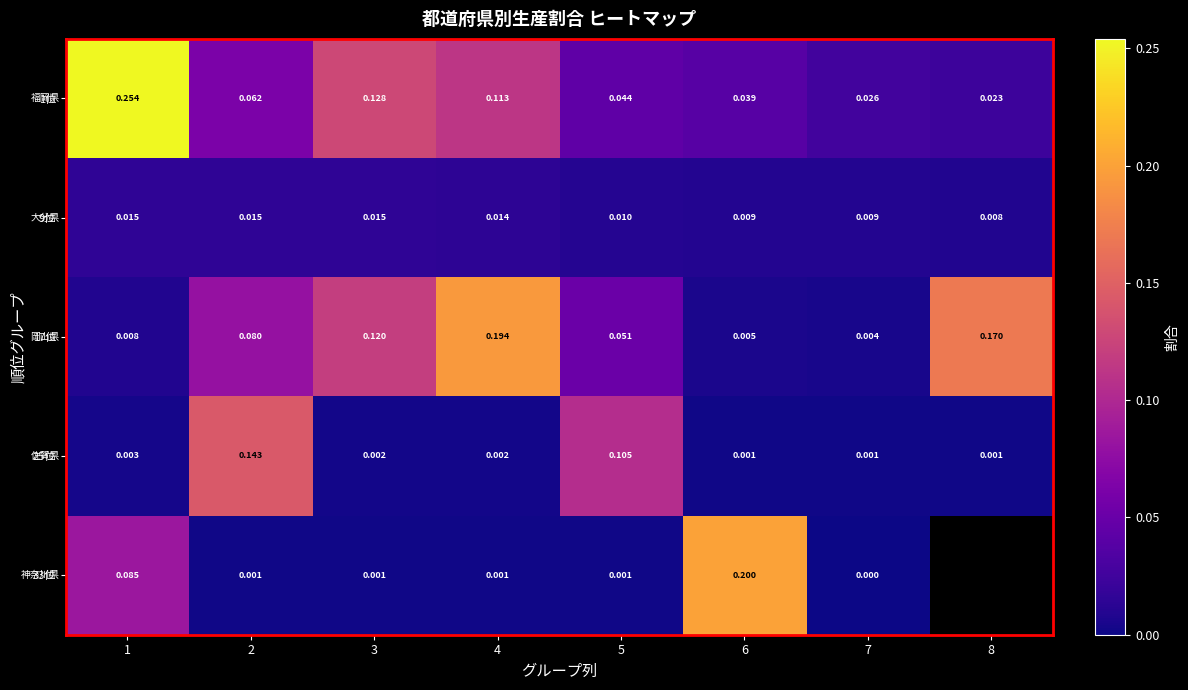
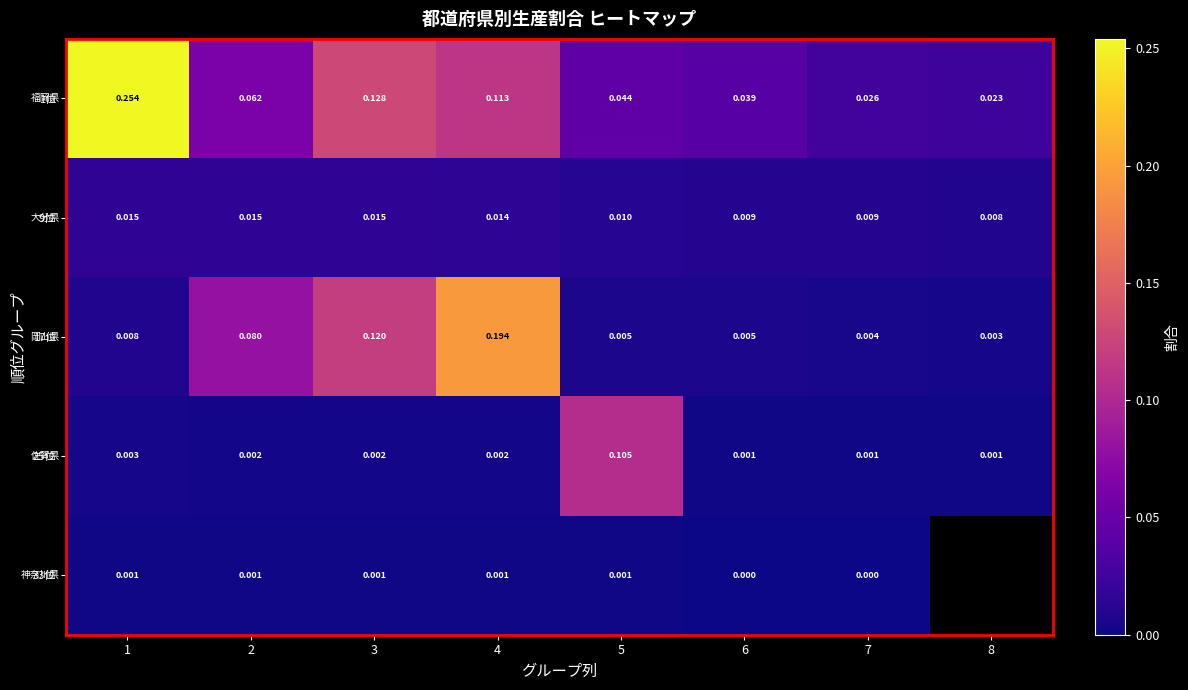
17位, 5: 0.051 -> 0.005
17位, 8: 0.170 -> 0.003
25位, 2: 0.143 -> 0.002
33位, 1: 0.085 -> 0.001
33位, 6: 0.200 -> 0.000
